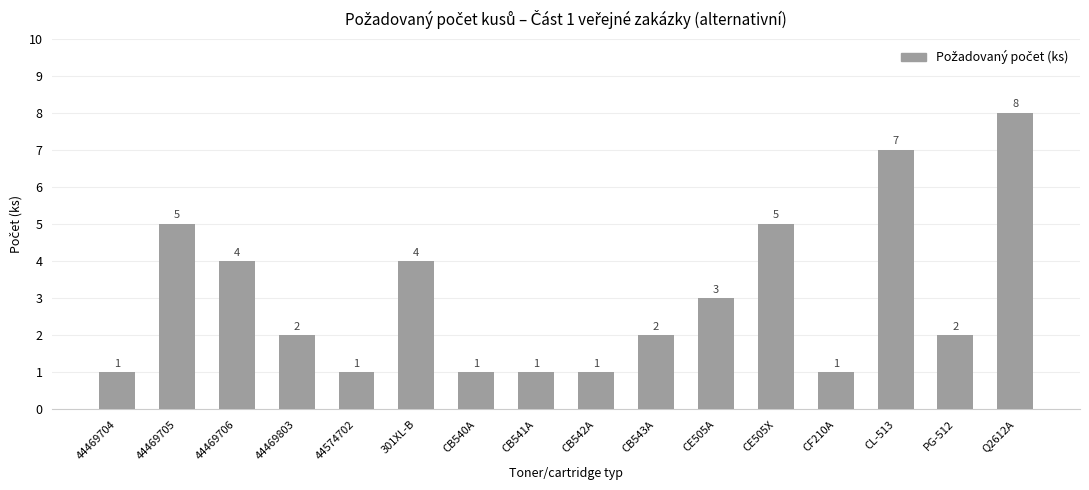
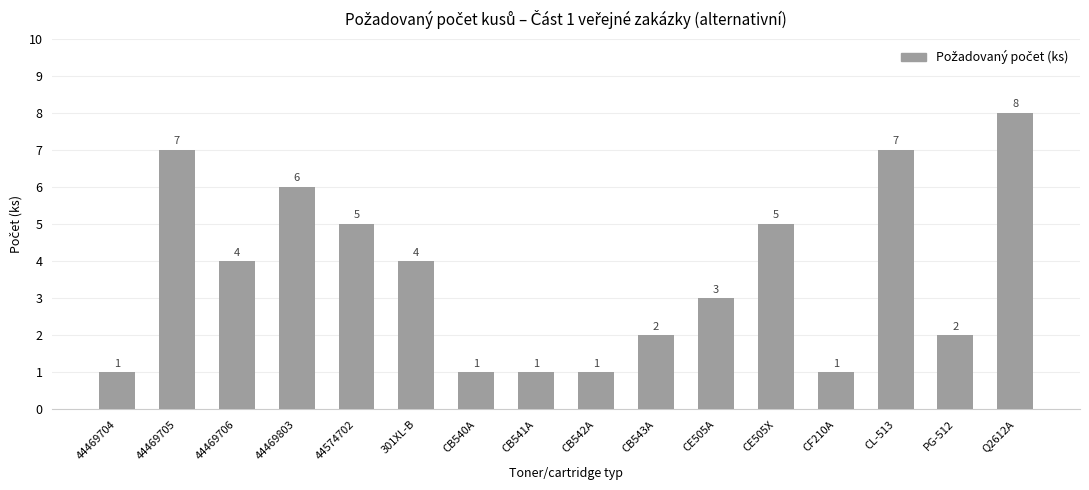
44469705: 5 -> 7
44469803: 2 -> 6
44574702: 1 -> 5
